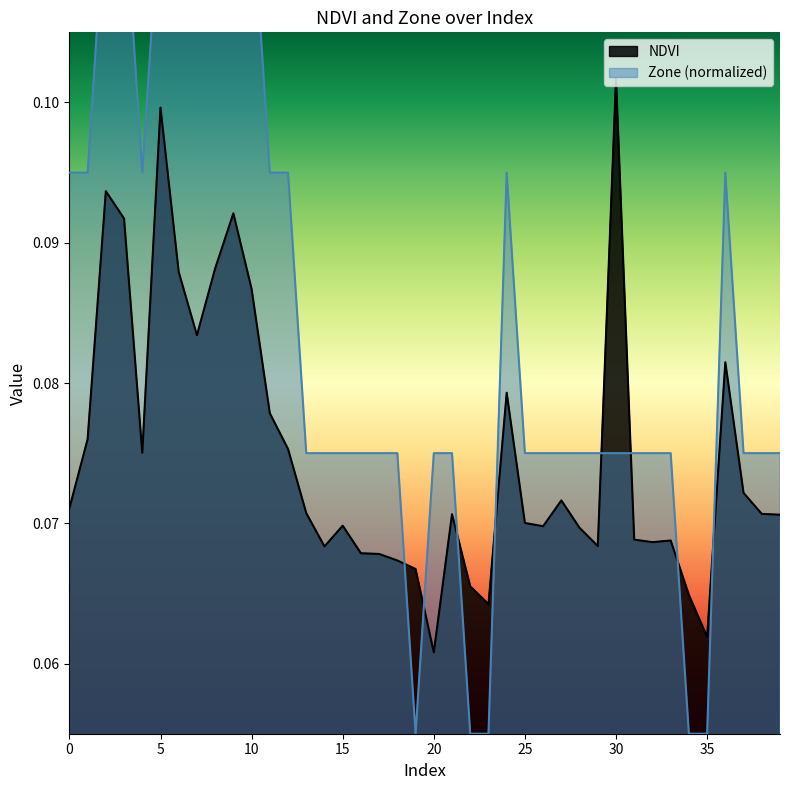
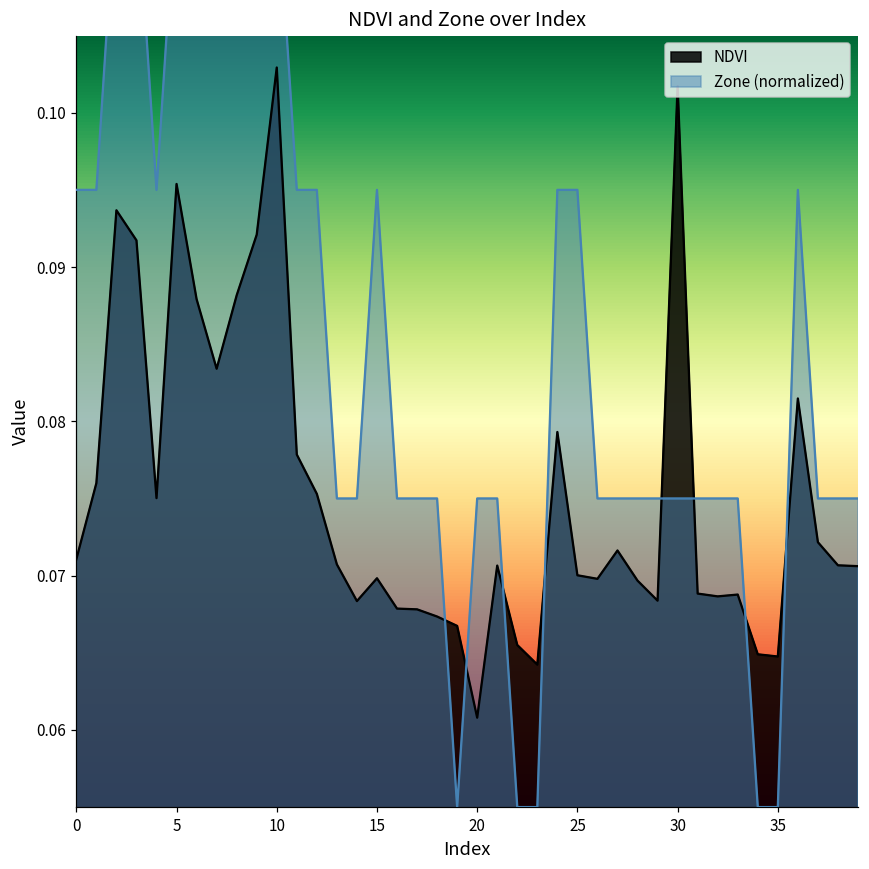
NDVI, 5: 0.0996 -> 0.0954
NDVI, 10: 0.0867 -> 0.1029
Zone (normalized), 15: 0.0750 -> 0.0950
Zone (normalized), 25: 0.0750 -> 0.0950
NDVI, 35: 0.0619 -> 0.0648
